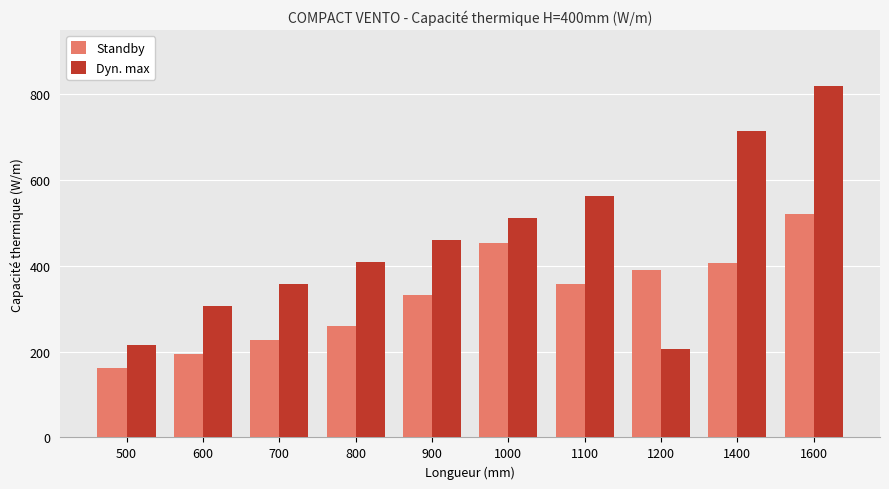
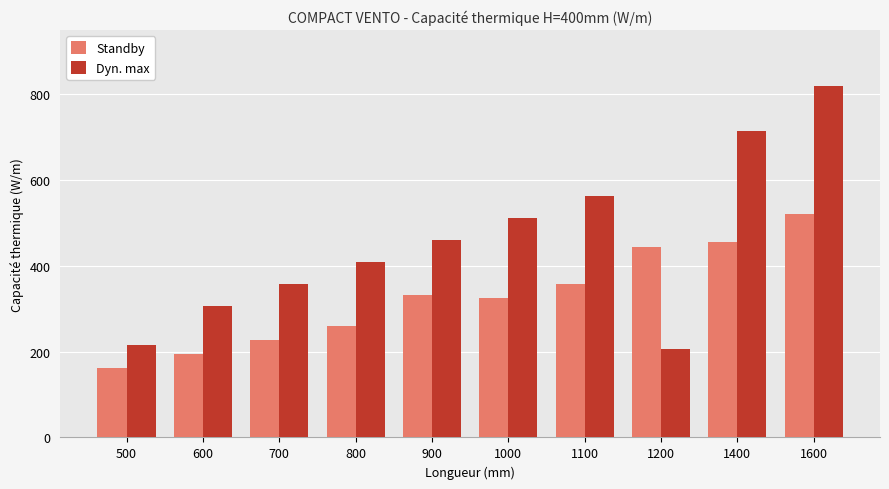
Standby, 1000: 450 -> 330
Standby, 1200: 390 -> 450
Standby, 1400: 410 -> 460
